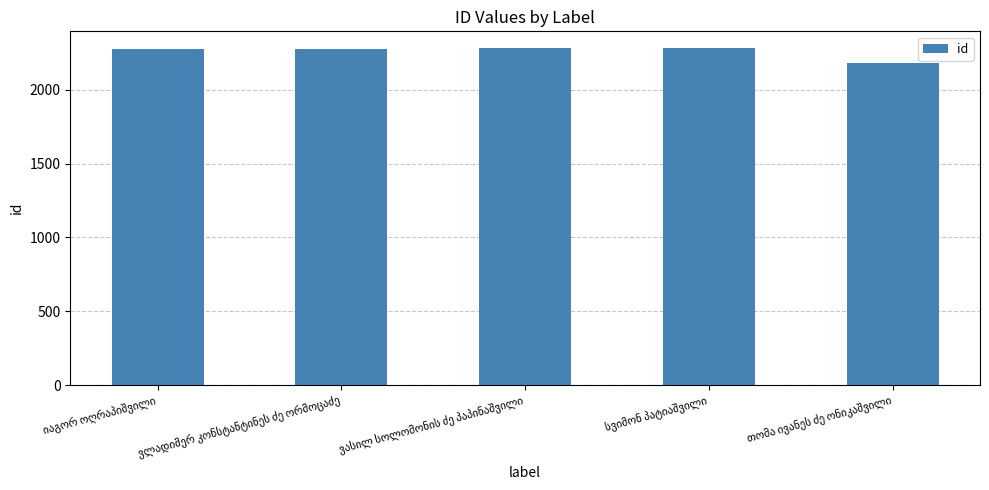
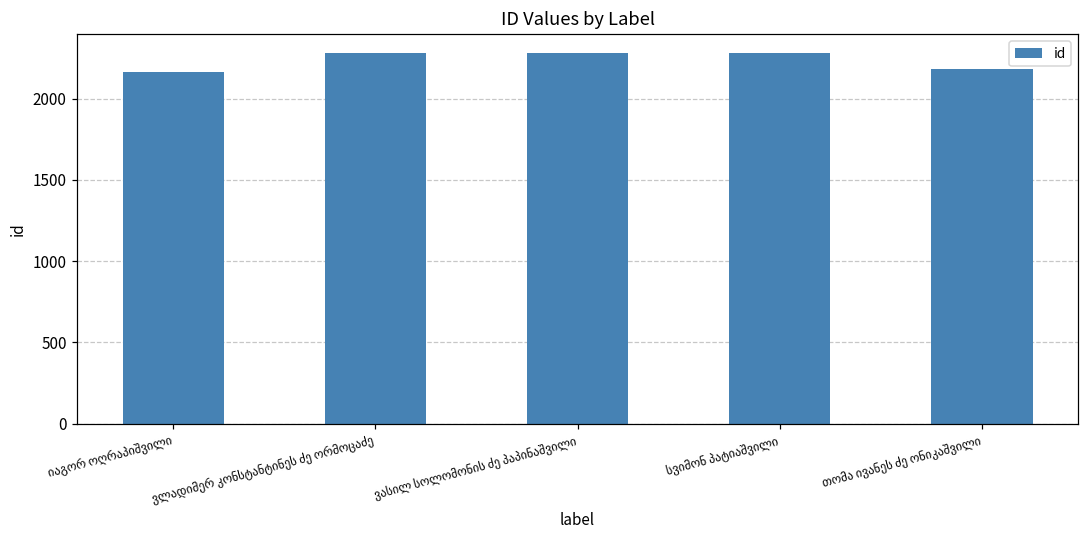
იაგორ ოღრაპიშვილი: 2280 -> 2170
